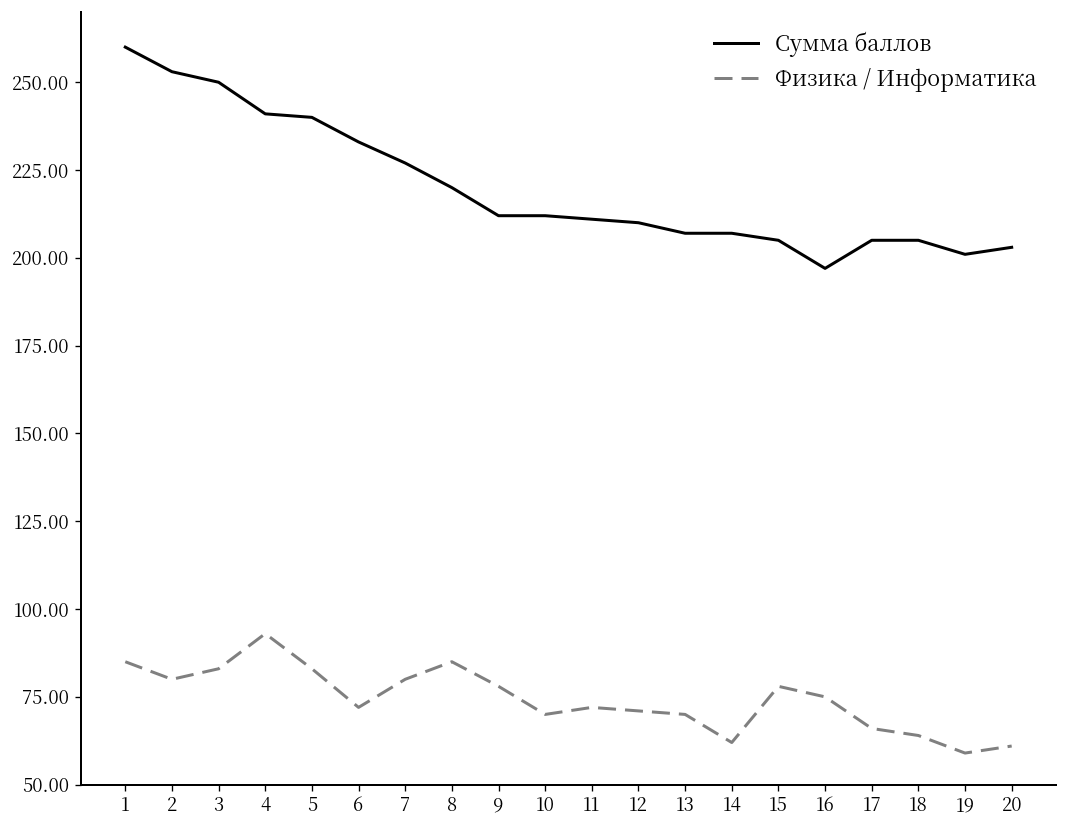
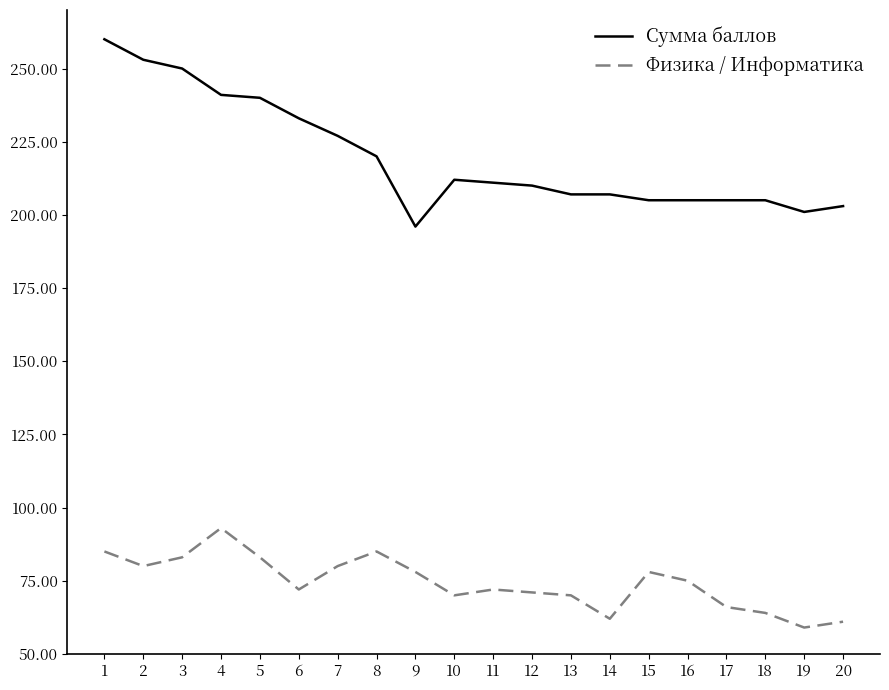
Сумма баллов, 9: 212 -> 196
Сумма баллов, 16: 197 -> 205
